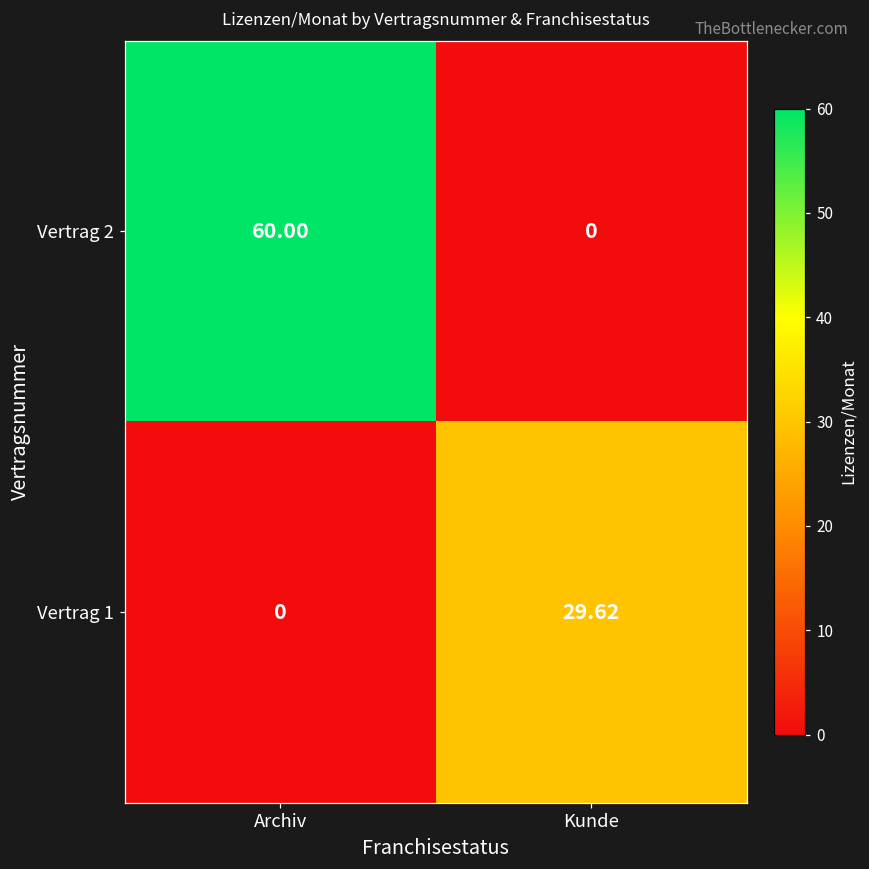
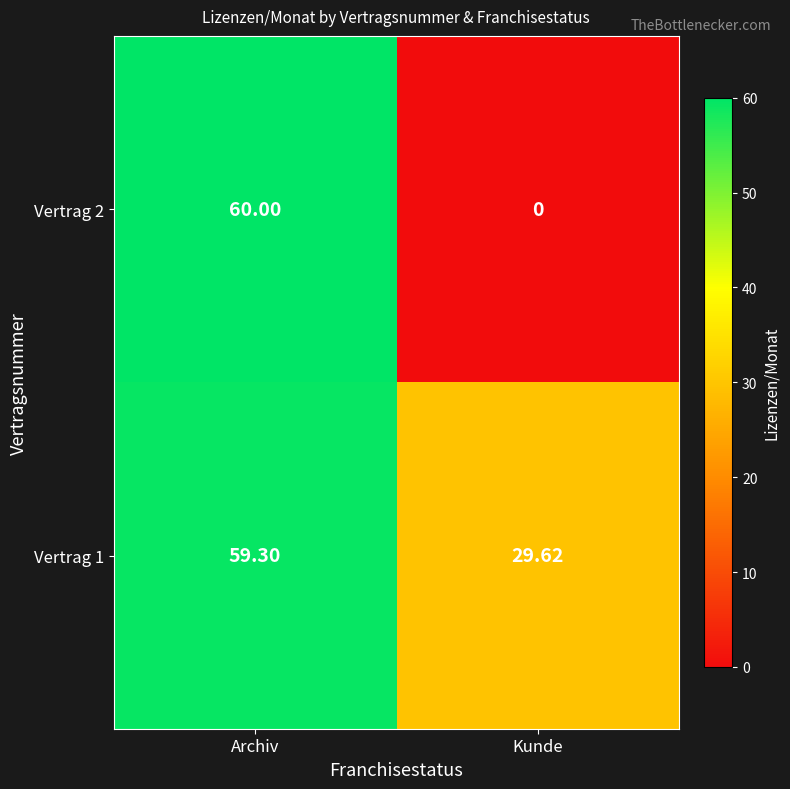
Vertrag 1, Archiv: 0 -> 59.30
